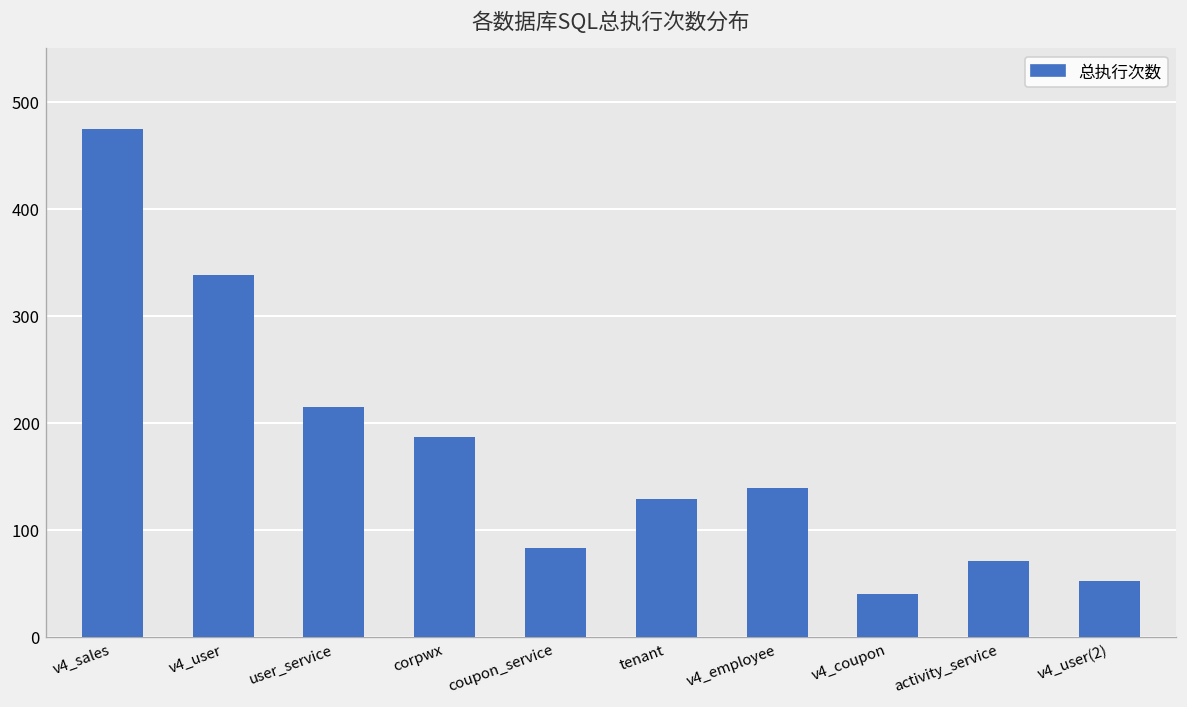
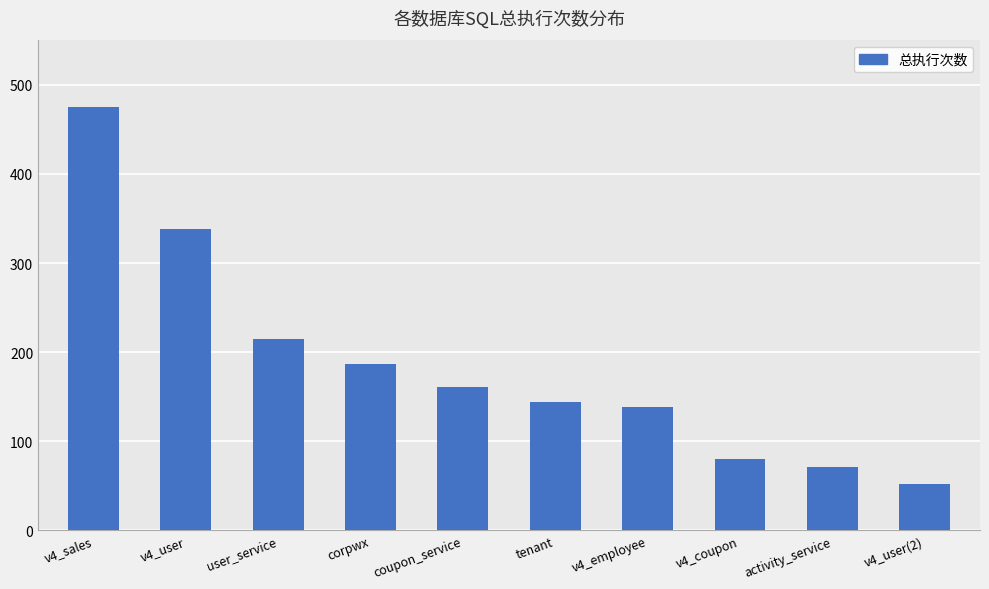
coupon_service: 80 -> 160
tenant: 130 -> 140
v4_coupon: 40 -> 80
